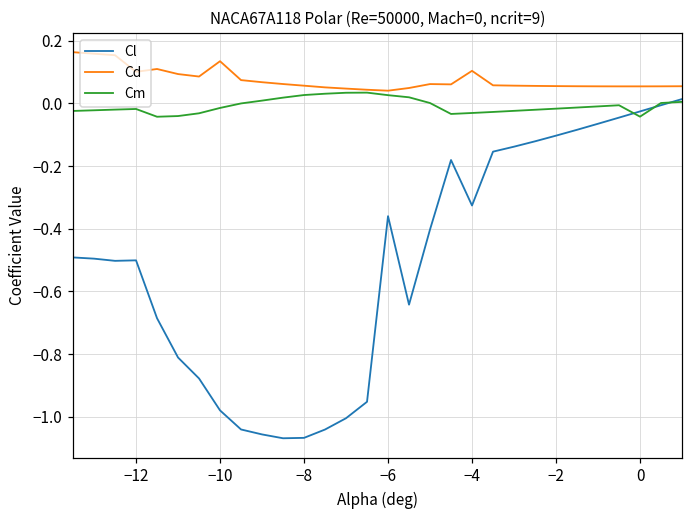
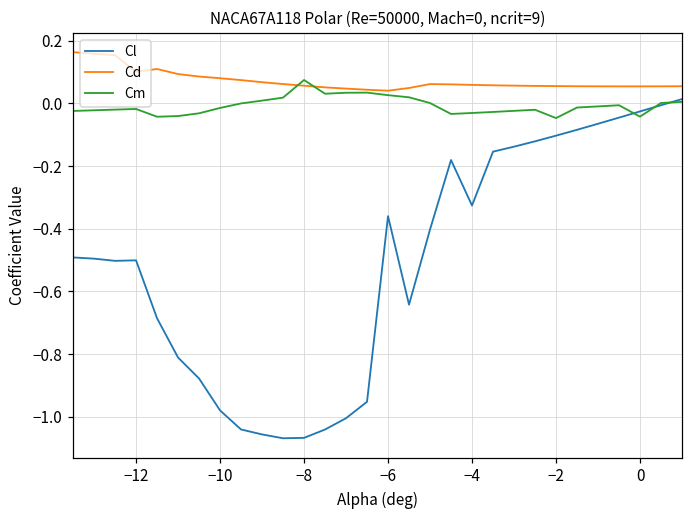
Cd, −10: 0.14 -> 0.08
Cm, −8: 0.03 -> 0.08
Cd, −4: 0.10 -> 0.06
Cm, −2: -0.02 -> -0.05
